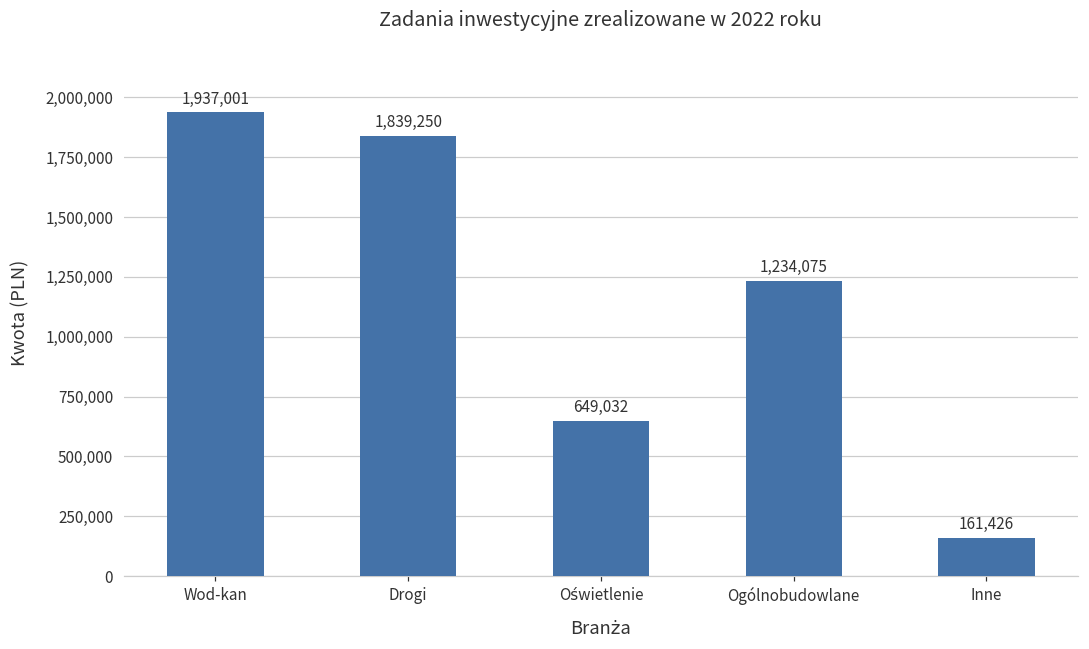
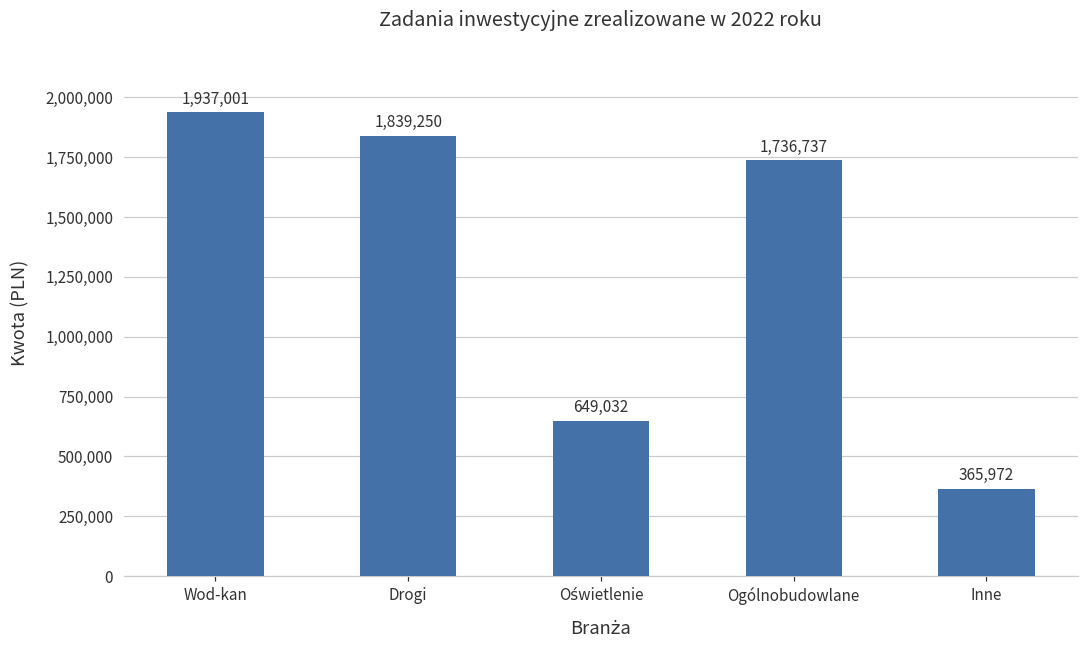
Ogólnobudowlane: 1,234,075 -> 1,736,737
Inne: 161,426 -> 365,972
